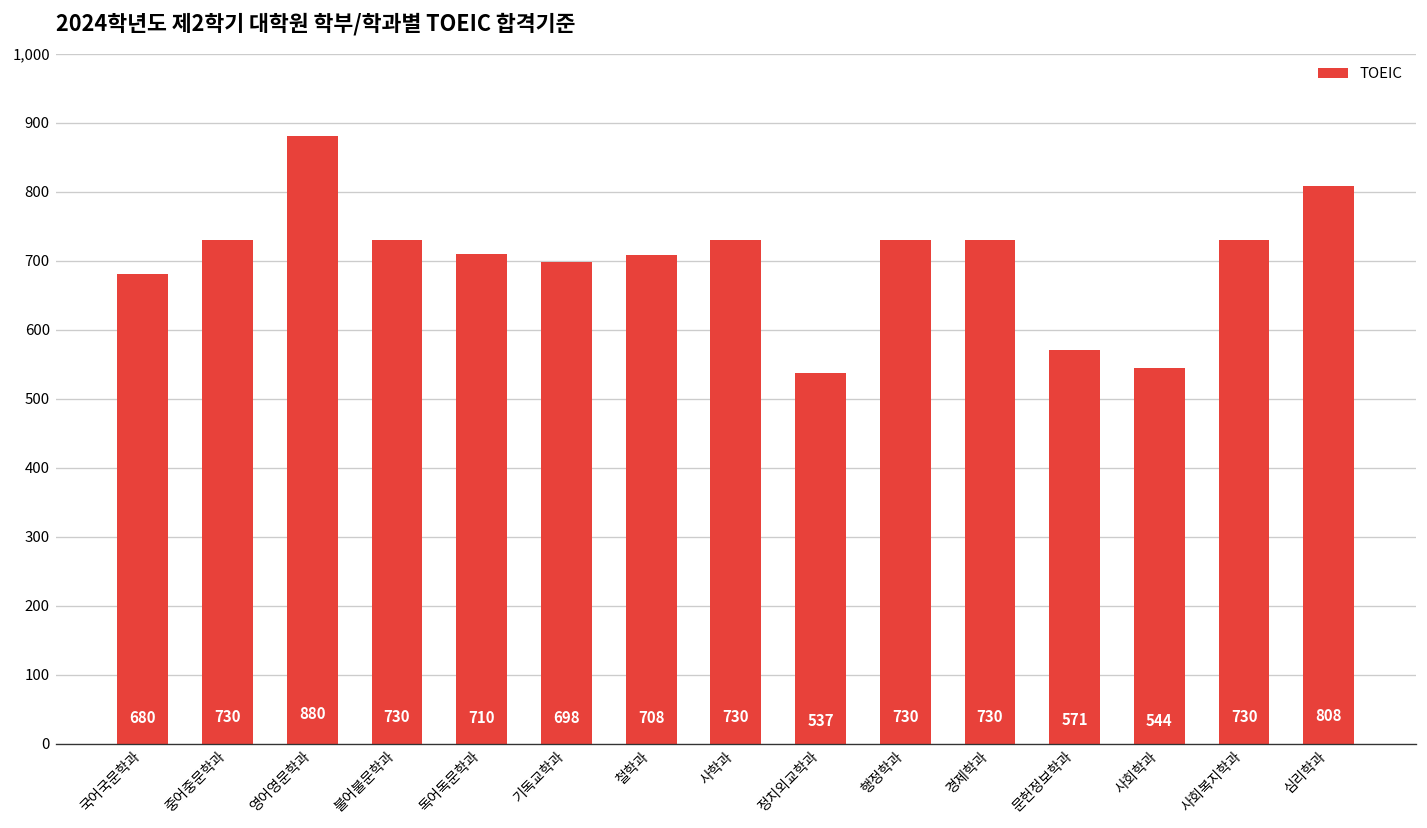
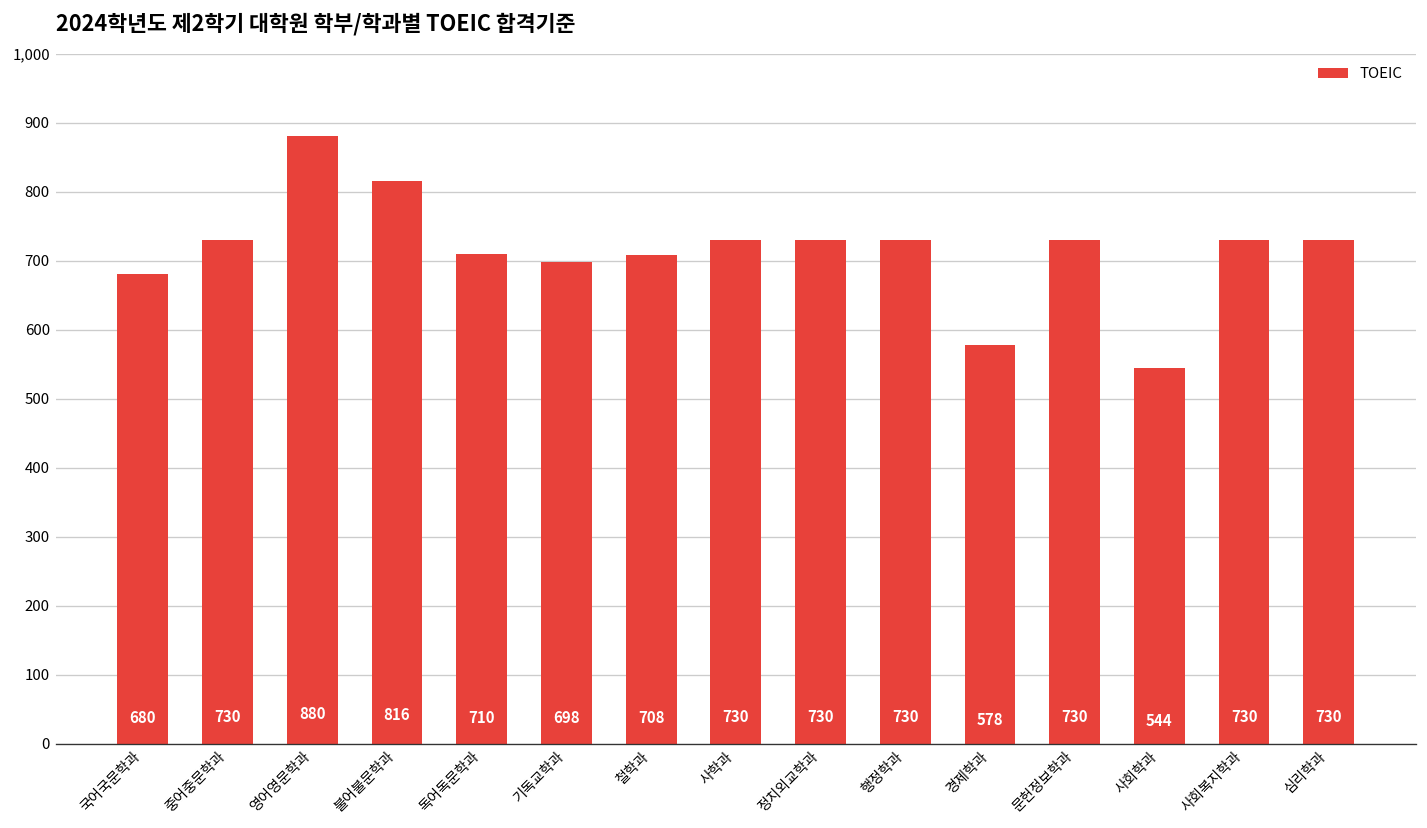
불어불문학과: 730 -> 816
정치외교학과: 537 -> 730
경제학과: 730 -> 578
문헌정보학과: 571 -> 730
심리학과: 808 -> 730
